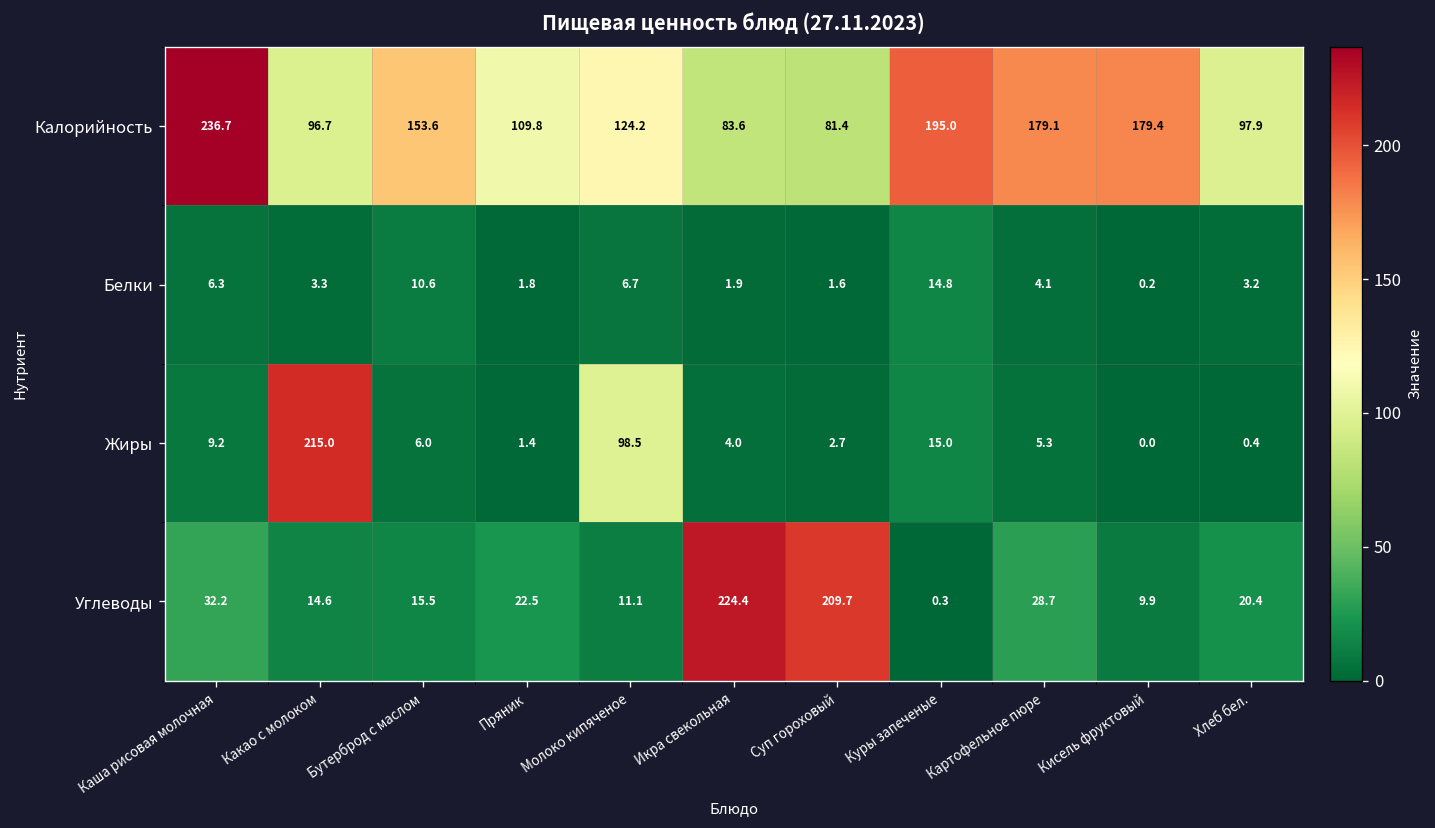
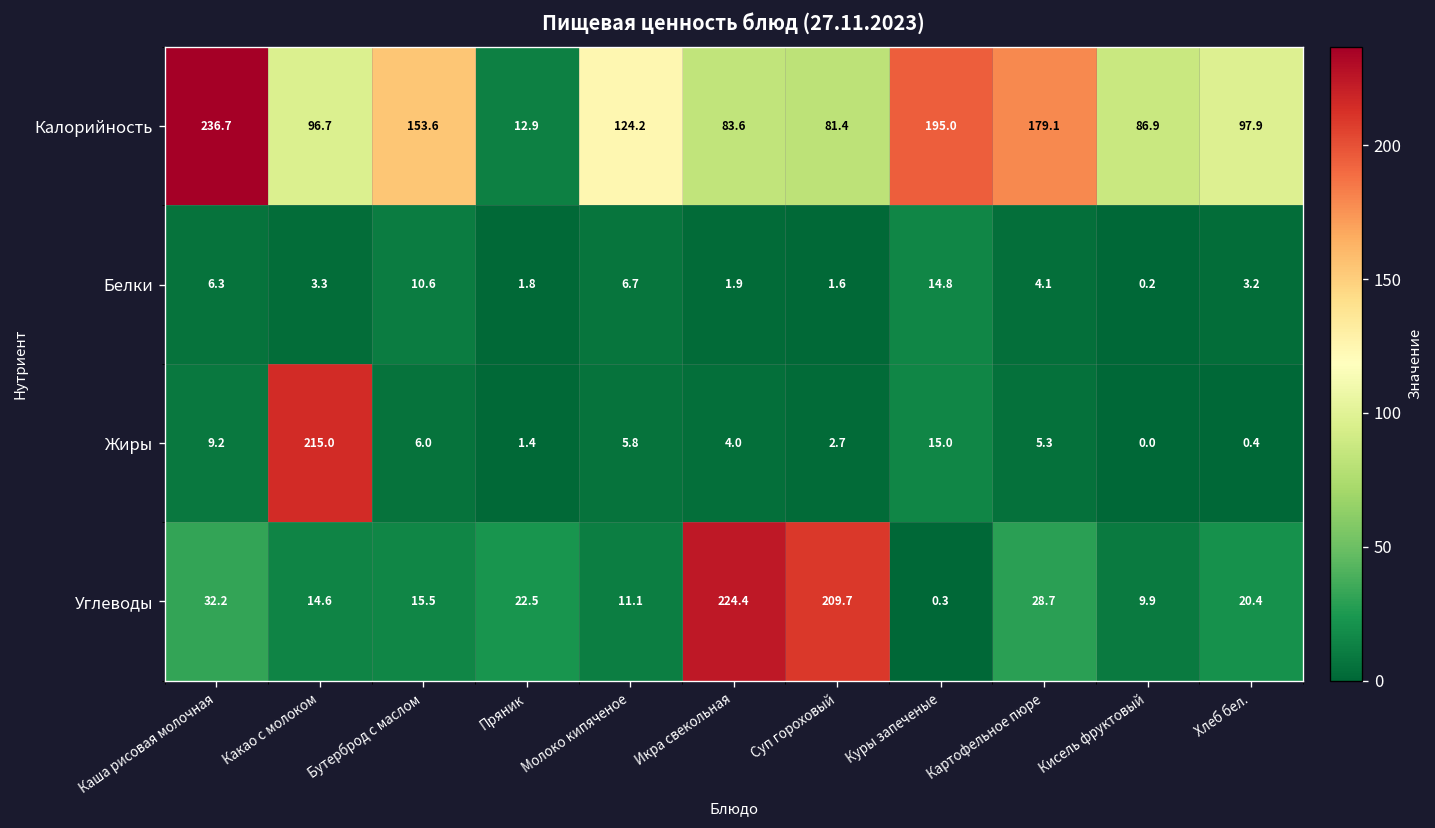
Калорийность, Пряник: 109.8 -> 12.9
Калорийность, Кисель фруктовый: 179.4 -> 86.9
Жиры, Молоко кипяченое: 98.5 -> 5.8
